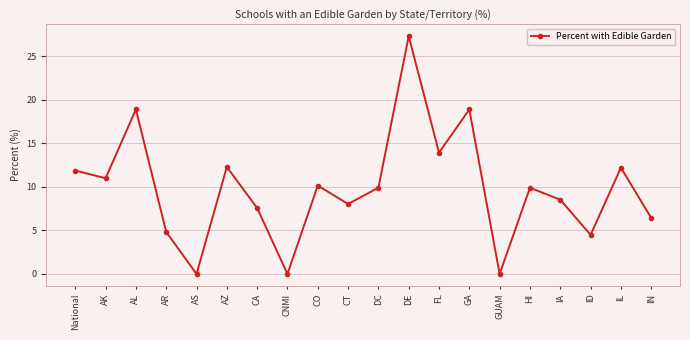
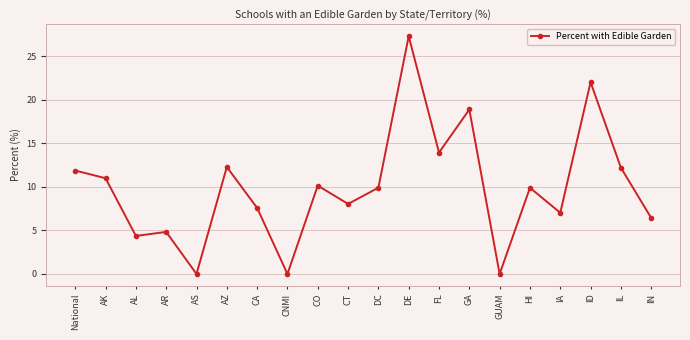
AL: 19 -> 4
IA: 9 -> 7
ID: 4 -> 22
